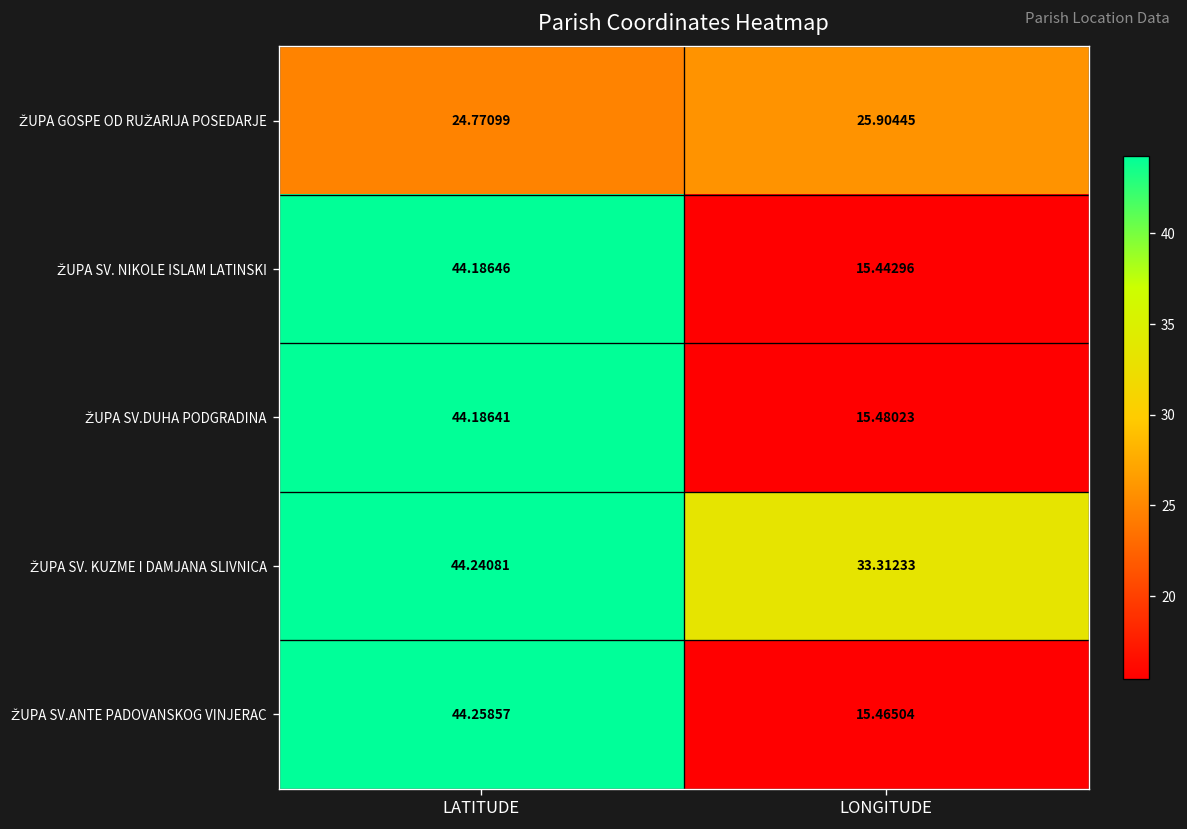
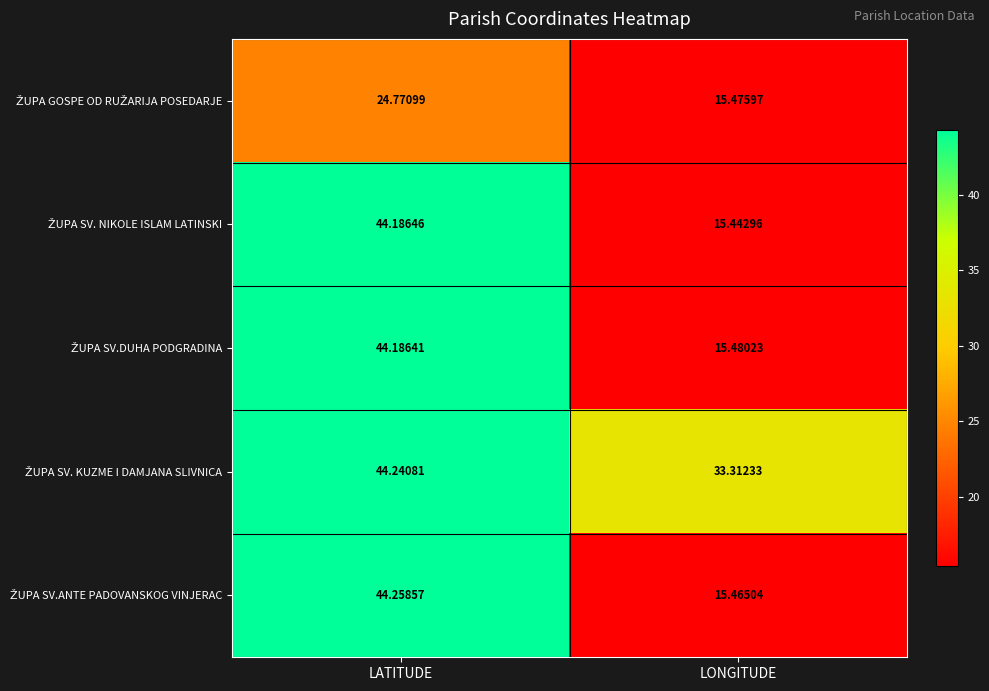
ŽUPA GOSPE OD RUŽARIJA POSEDARJE, LONGITUDE: 25.90445 -> 15.47597
